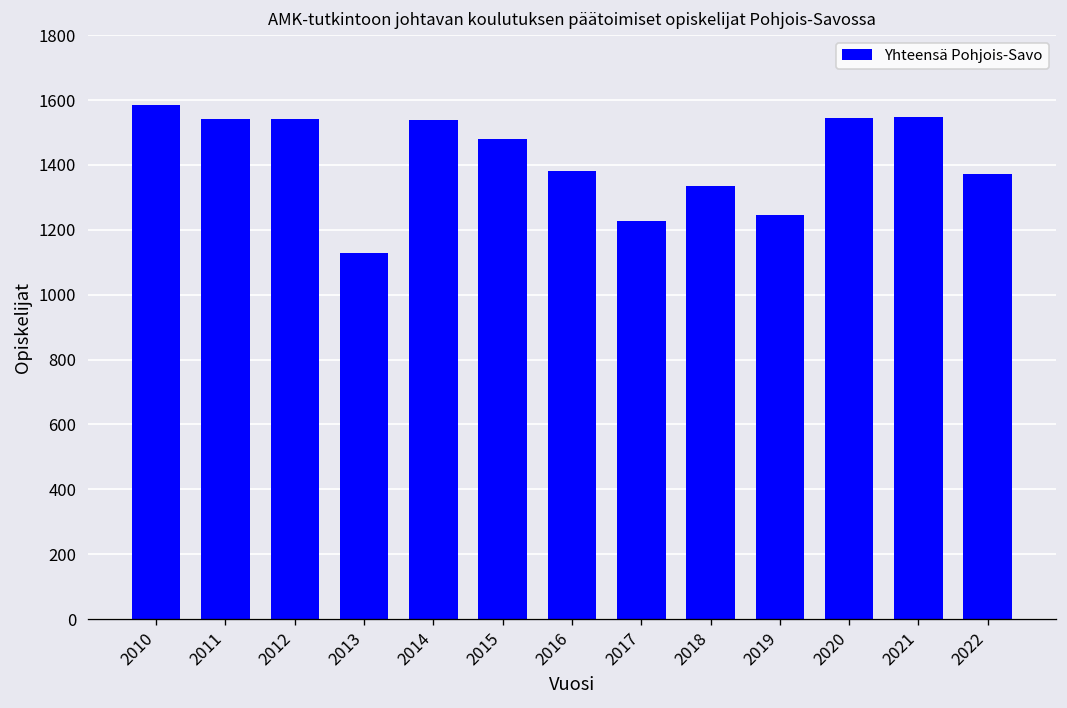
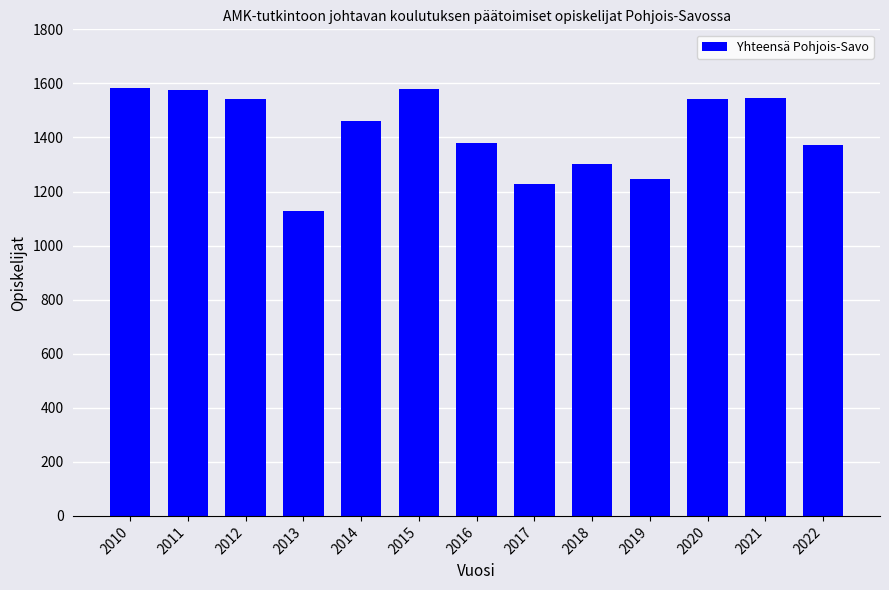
2011: 1540 -> 1570
2014: 1540 -> 1460
2015: 1480 -> 1580
2018: 1340 -> 1300
